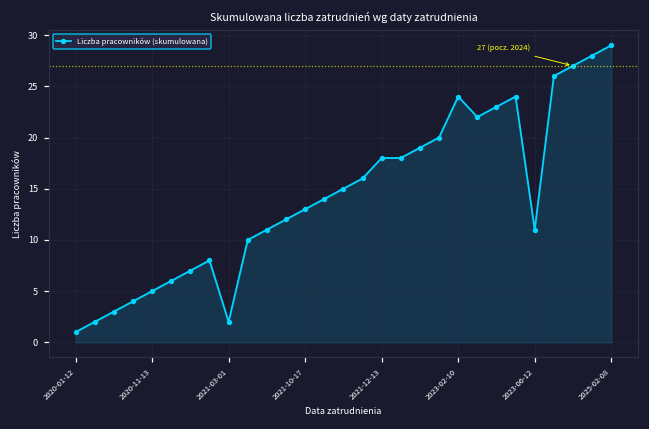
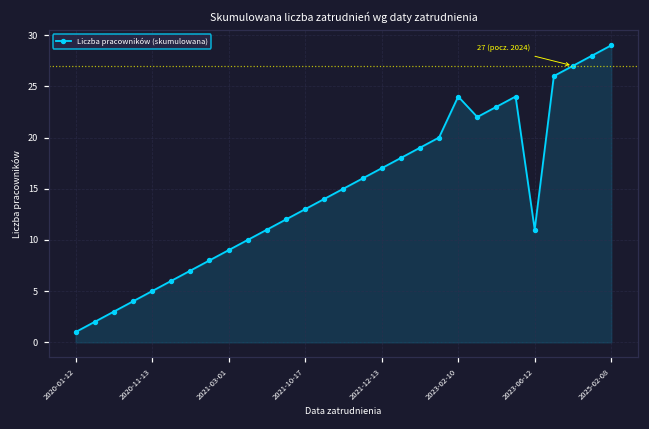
2021-03-01: 2 -> 9
2021-12-13: 18 -> 17
